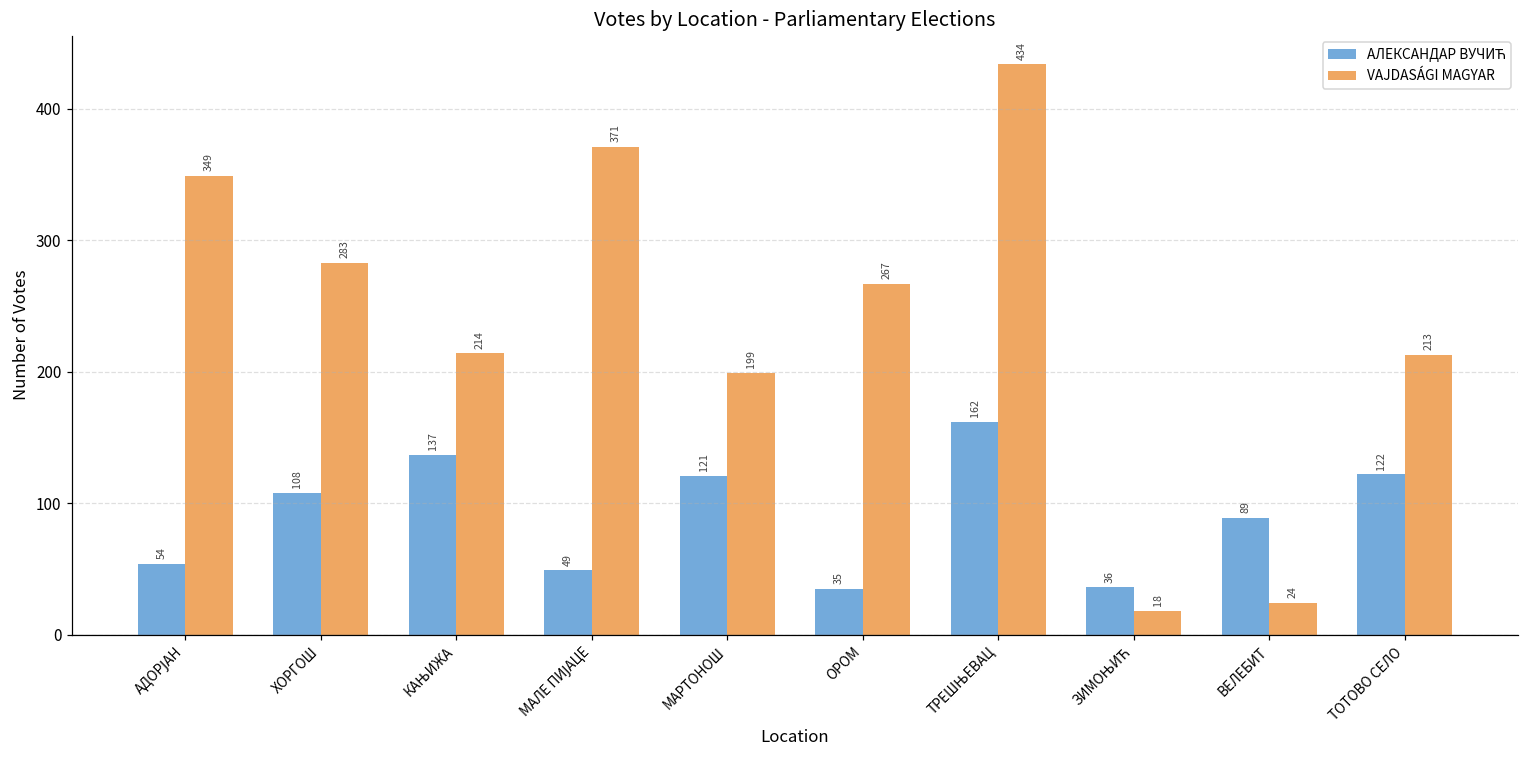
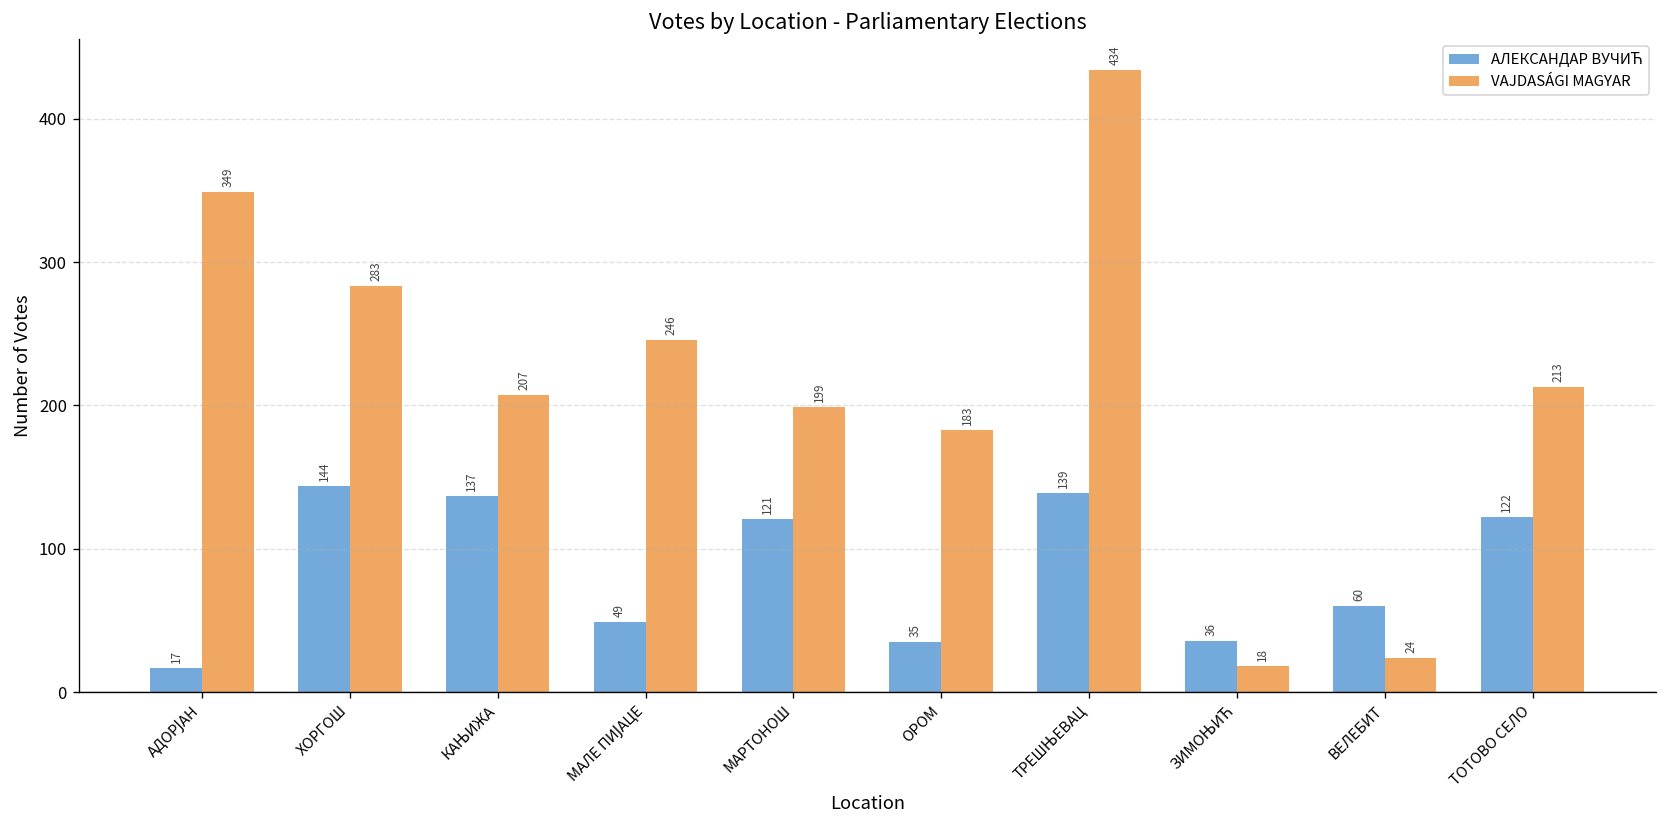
АЛЕКСАНДАР ВУЧИЋ, АДОРЈАН: 54 -> 17
АЛЕКСАНДАР ВУЧИЋ, ХОРГОШ: 108 -> 144
VАJDASÁGI MAGYAR, КАЊИЖА: 214 -> 207
VАJDASÁGI MAGYAR, МАЛЕ ПИЈАЦЕ: 371 -> 246
VАJDASÁGI MAGYAR, ОРОМ: 267 -> 183
АЛЕКСАНДАР ВУЧИЋ, ТРЕШЊЕВАЦ: 162 -> 139
АЛЕКСАНДАР ВУЧИЋ, ВЕЛЕБИТ: 89 -> 60
